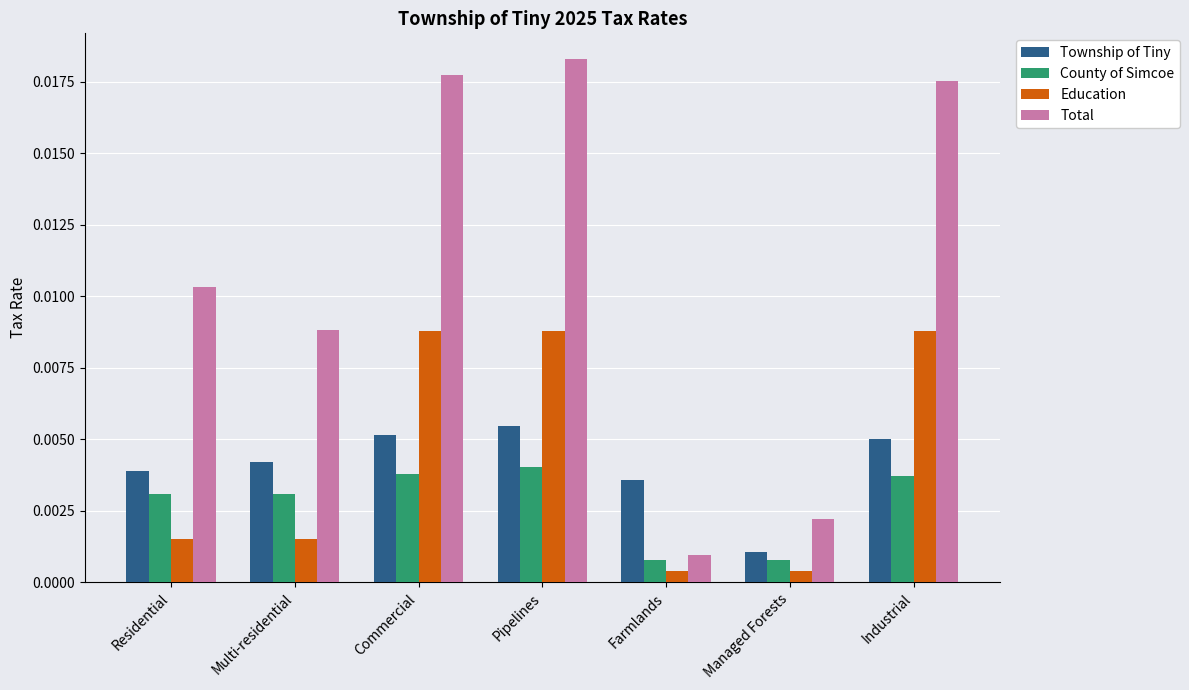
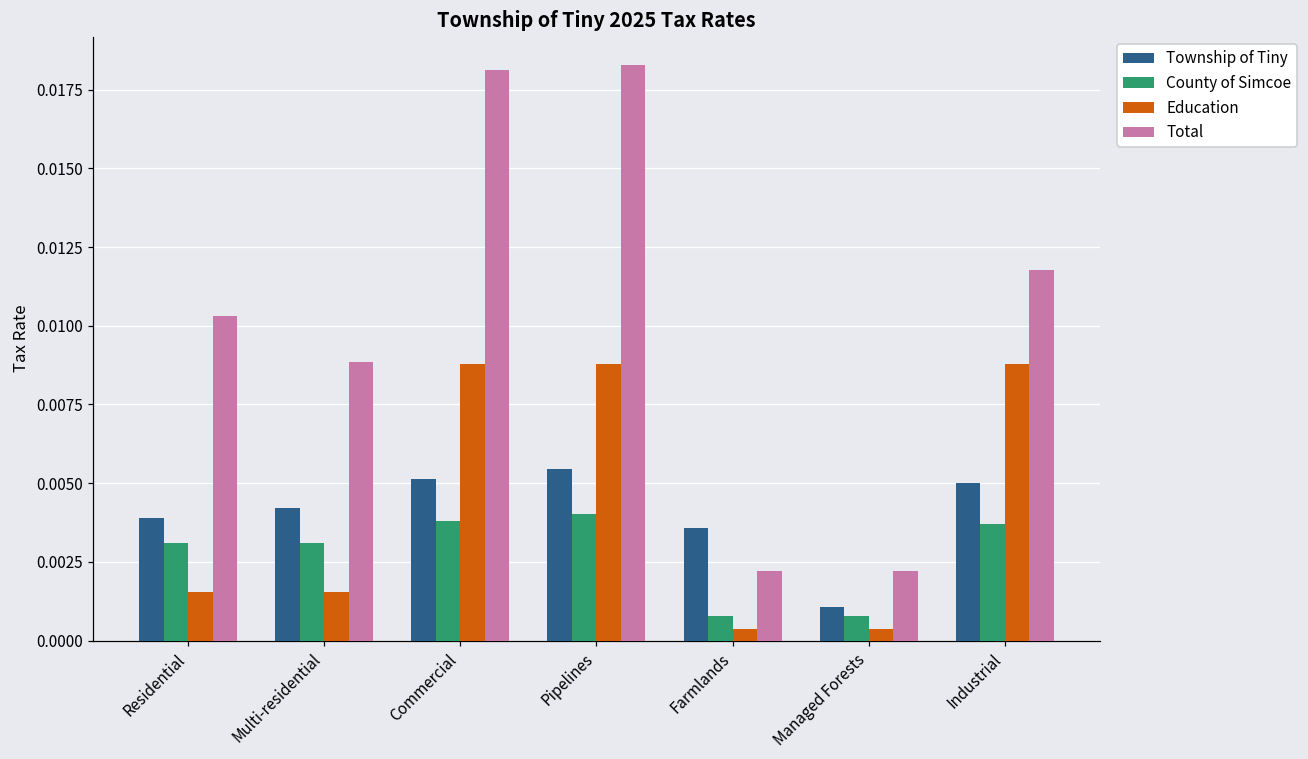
Total, Commercial: 0.0177 -> 0.0181
Total, Farmlands: 0.0009 -> 0.0022
Total, Industrial: 0.0175 -> 0.0118
